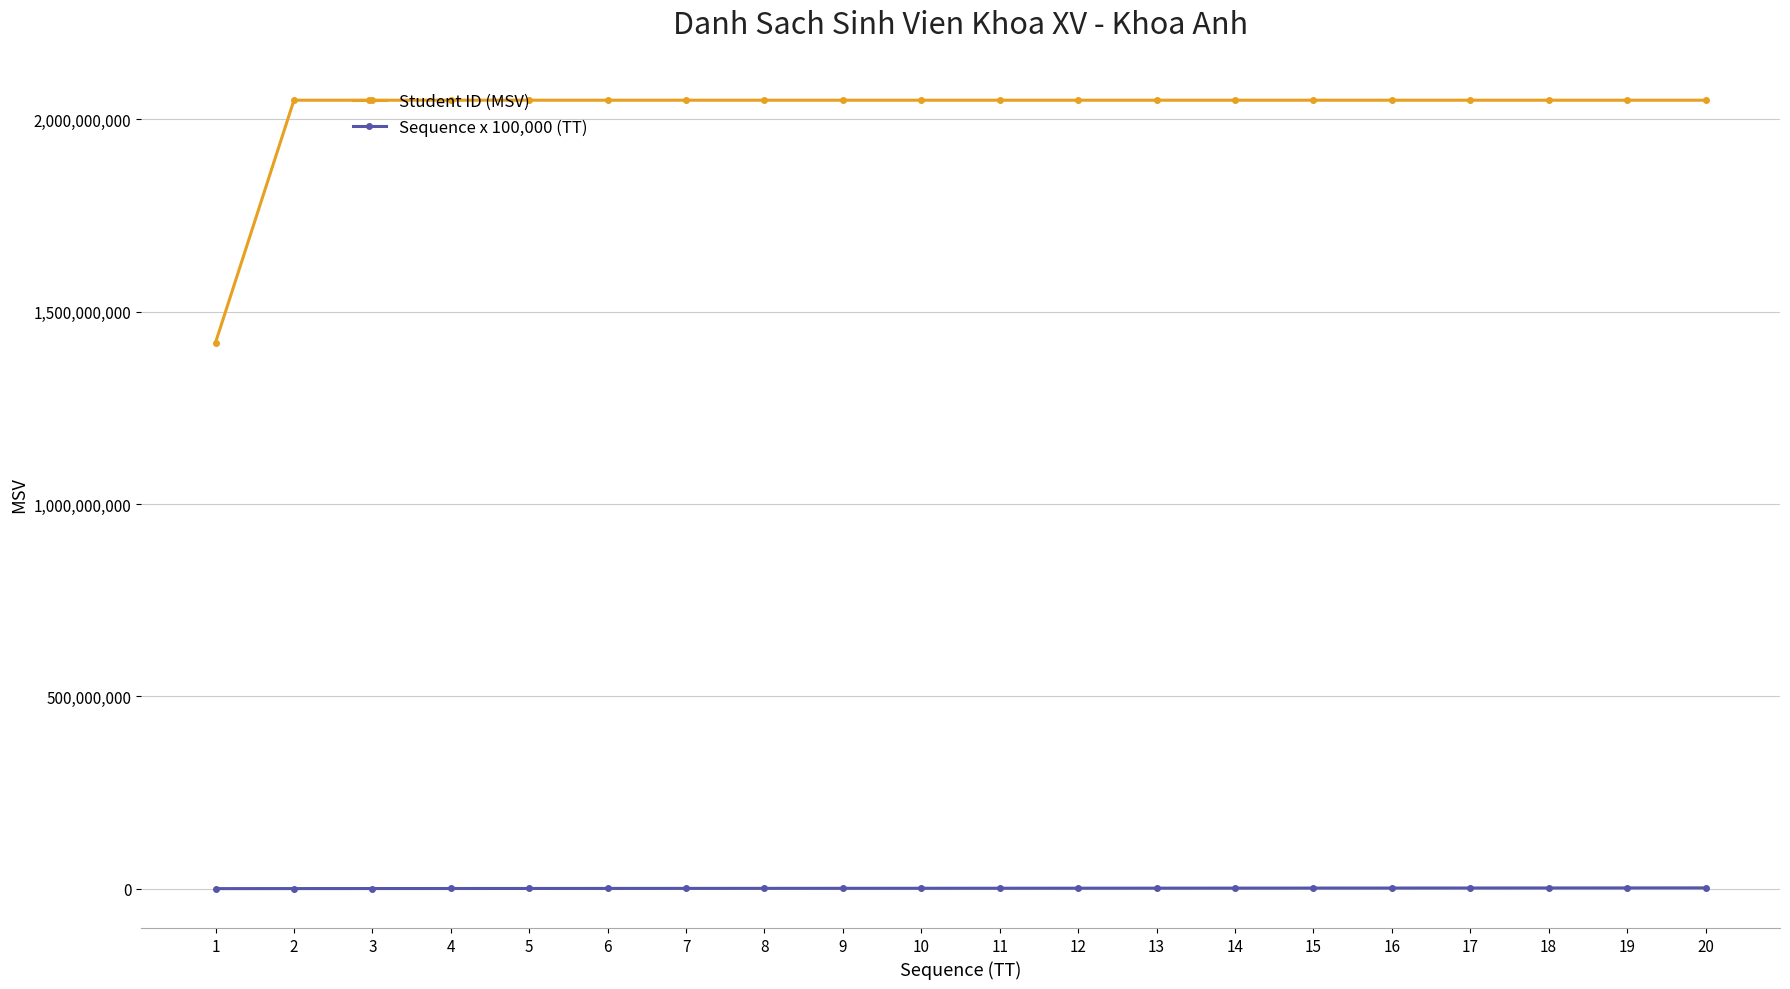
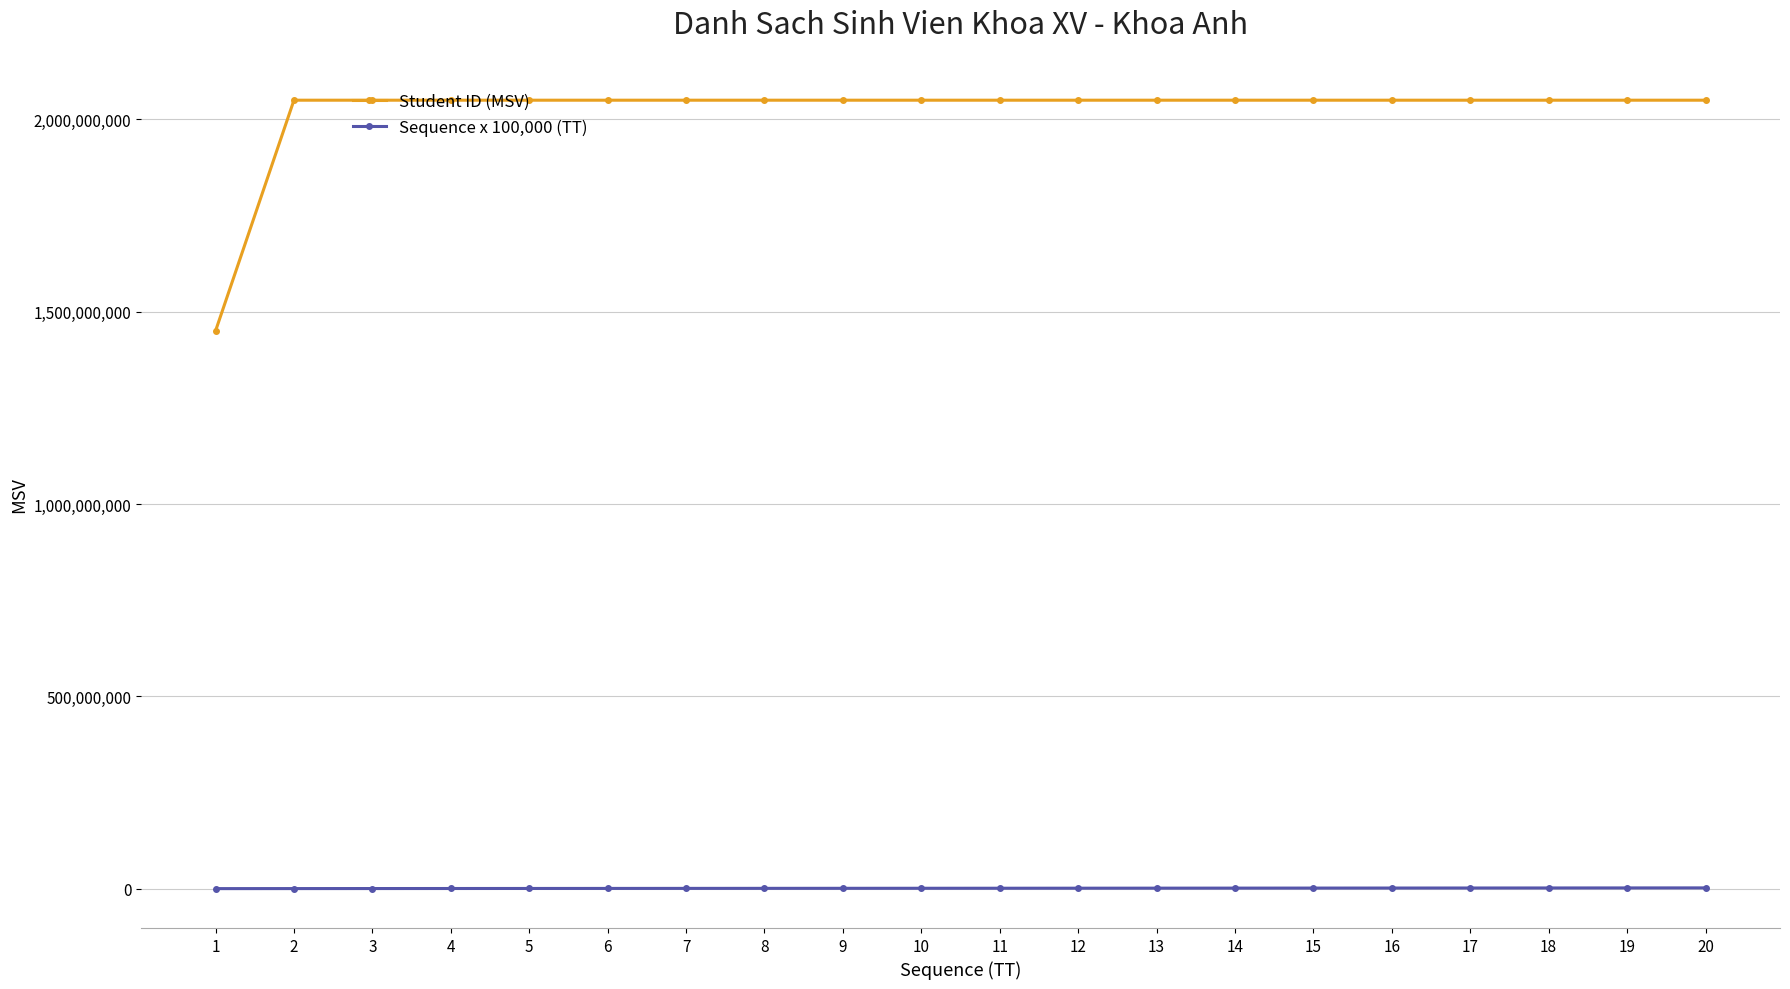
Student ID (MSV), 1: 1,420,000,000 -> 1,450,000,000
